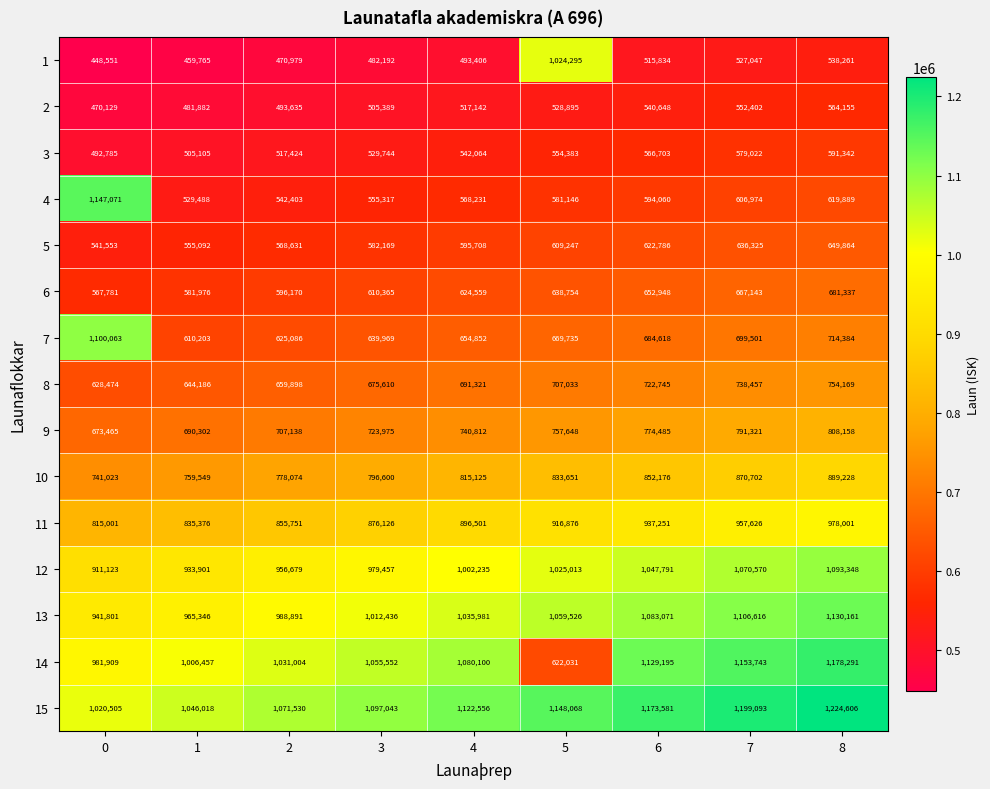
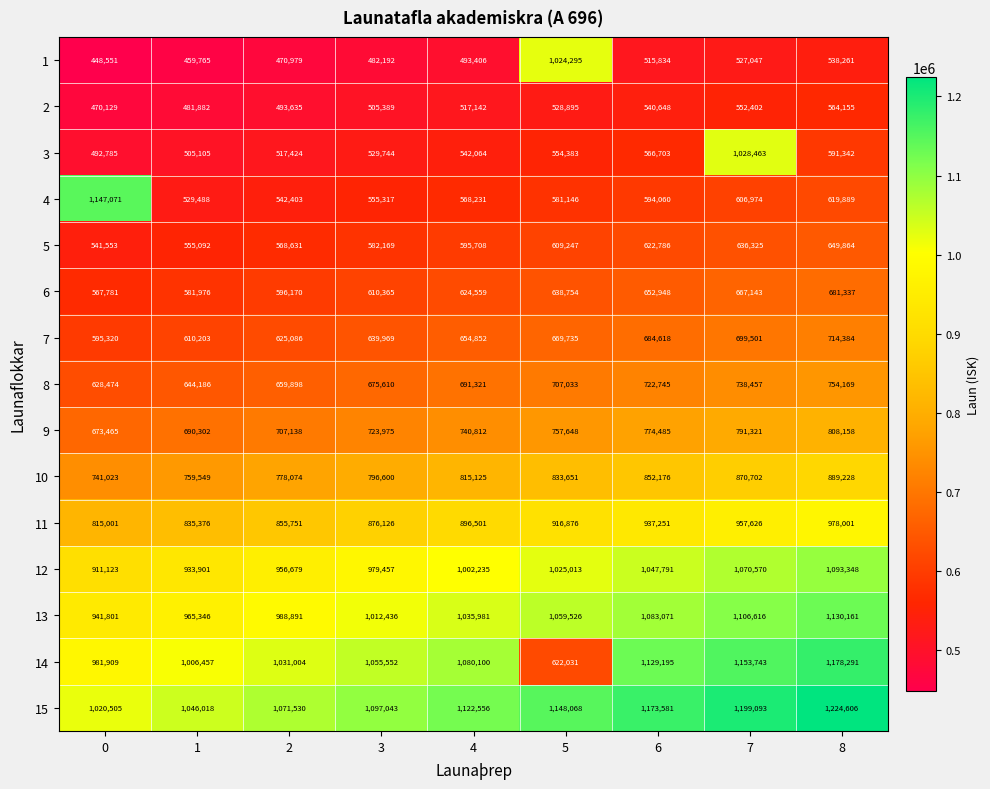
3, 7: 579,022 -> 1,028,463
7, 0: 1,100,063 -> 595,320
